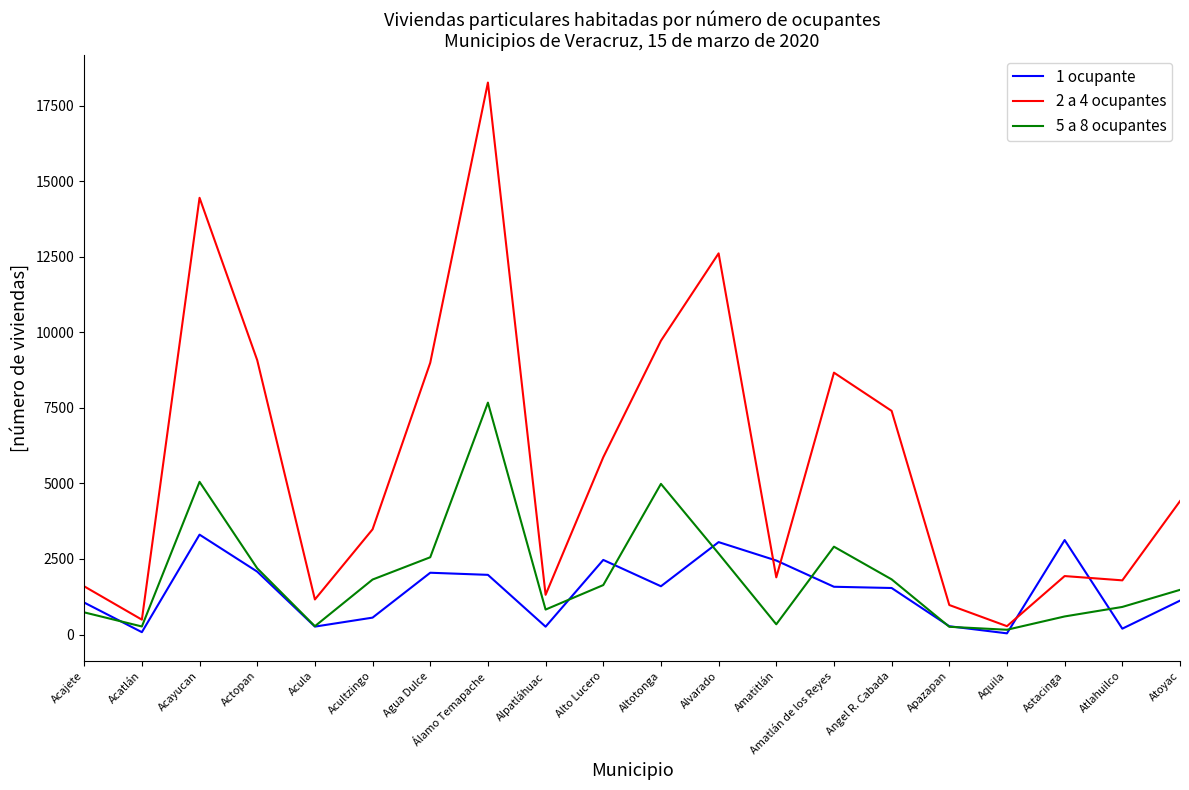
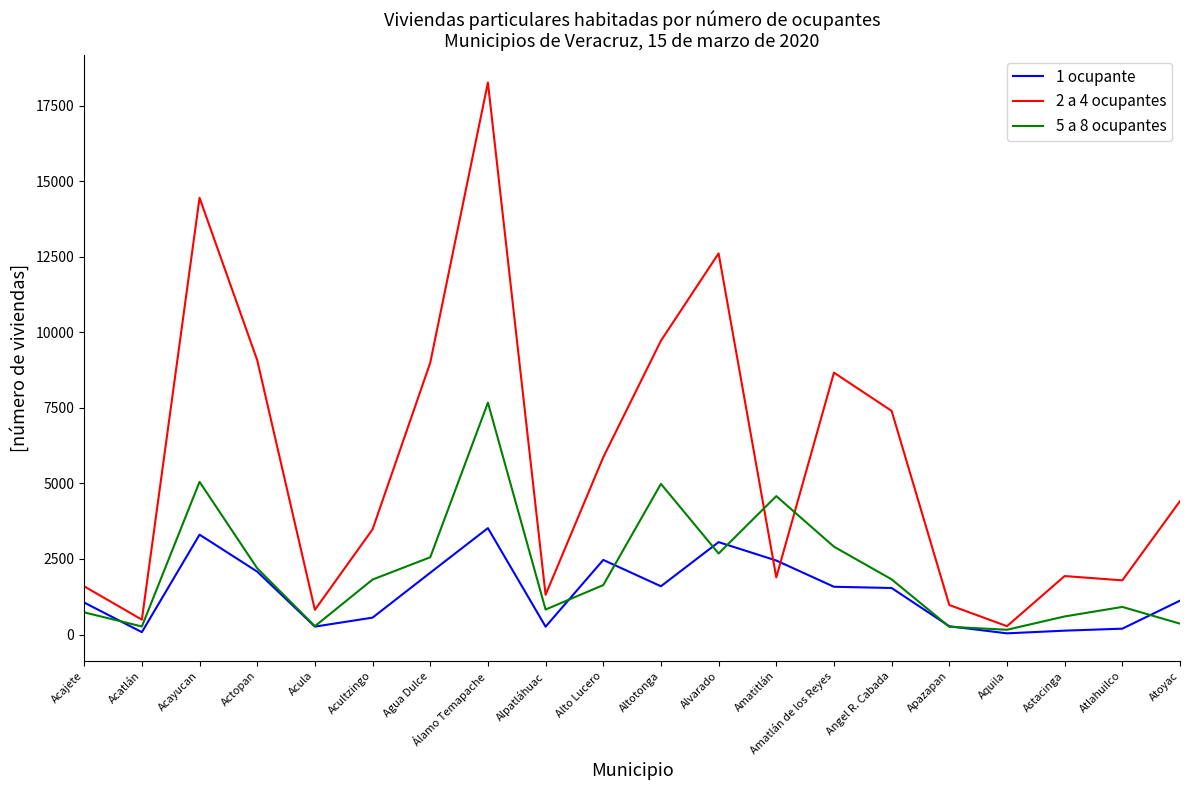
2 a 4 ocupantes, Acula: 1200 -> 800
1 ocupante, Álamo Temapache: 2000 -> 3500
5 a 8 ocupantes, Amatitlán: 300 -> 4600
1 ocupante, Astacinga: 3100 -> 100
5 a 8 ocupantes, Atoyac: 1500 -> 400
